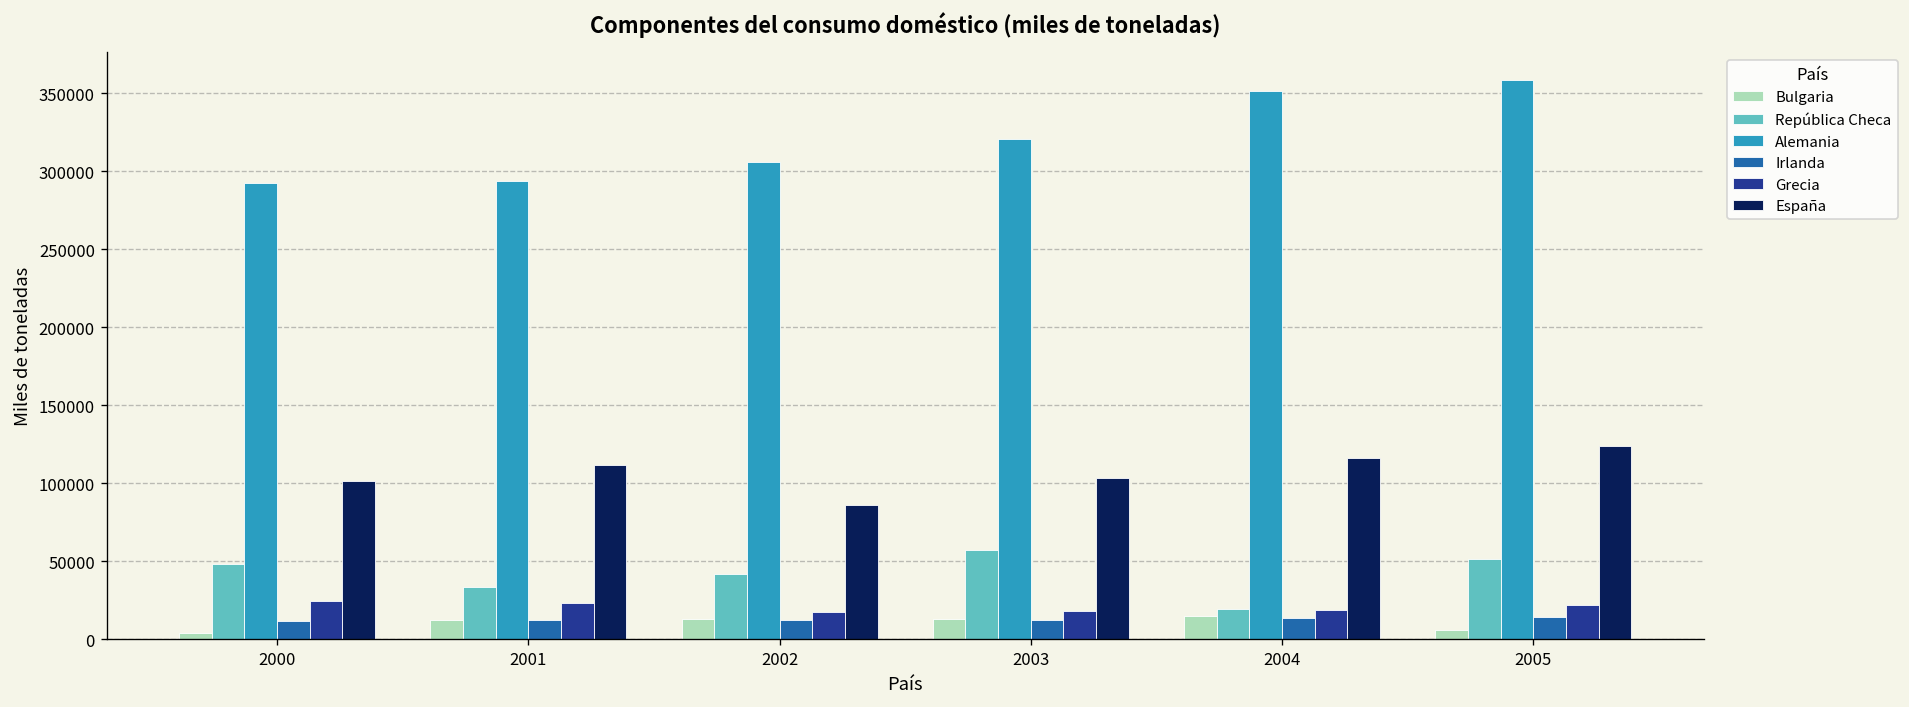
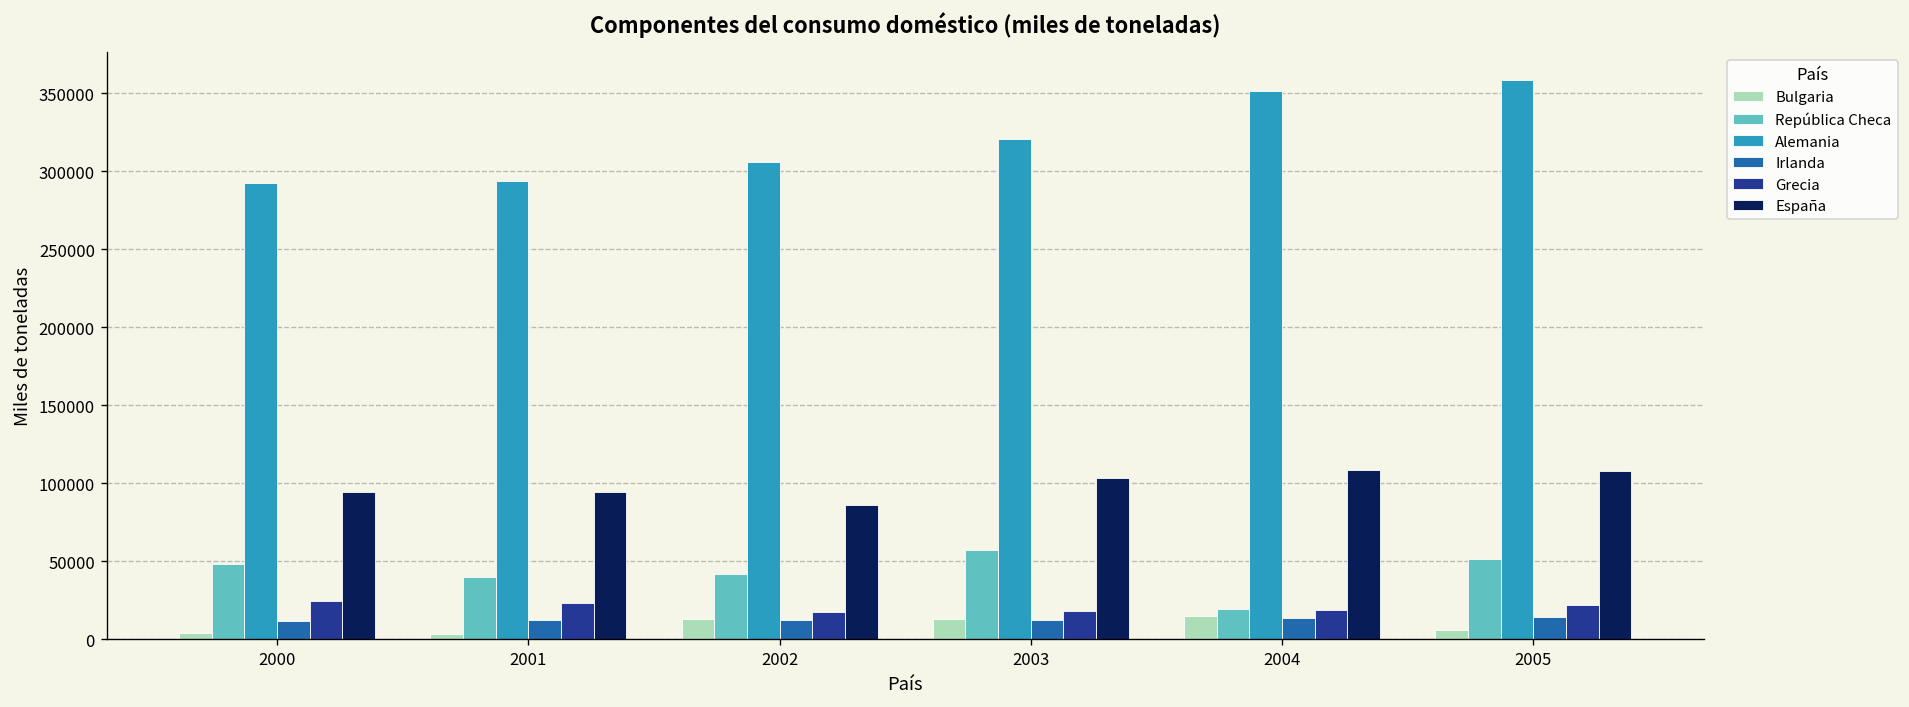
España, 2000: 101000 -> 94000
Bulgaria, 2001: 12000 -> 4000
República Checa, 2001: 34000 -> 40000
España, 2001: 112000 -> 94000
España, 2004: 116000 -> 109000
España, 2005: 124000 -> 108000
